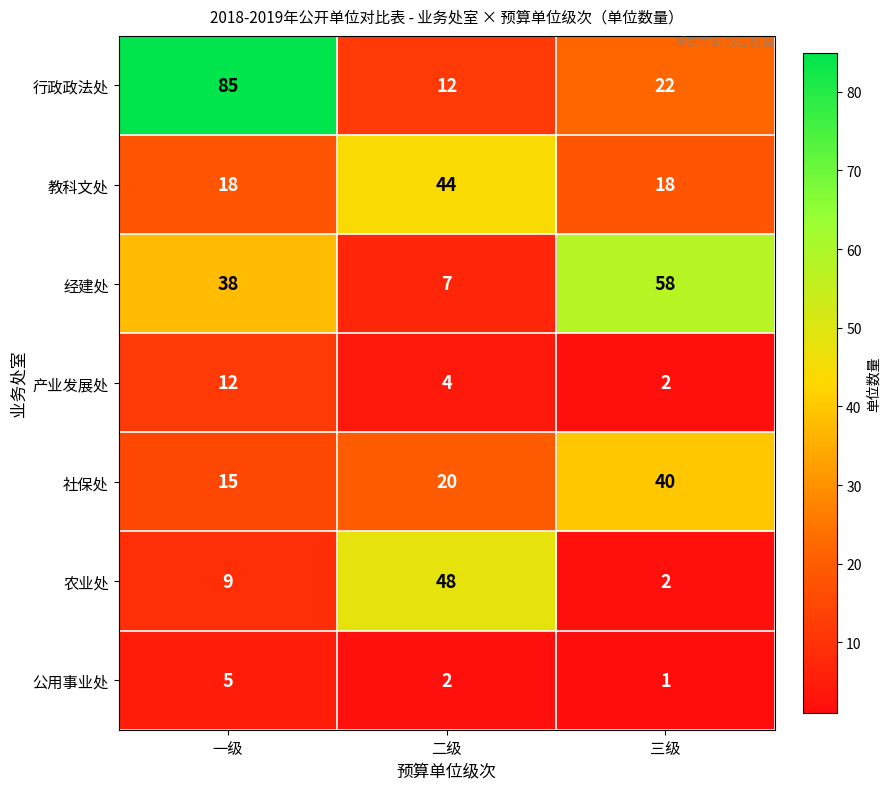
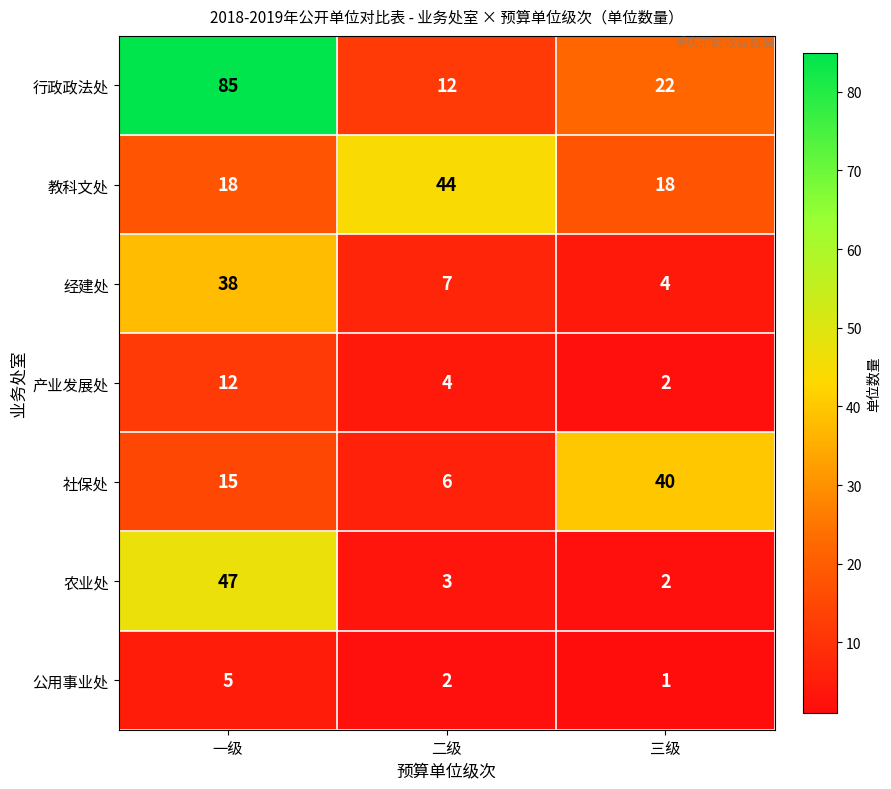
经建处, 三级: 58 -> 4
社保处, 二级: 20 -> 6
农业处, 一级: 9 -> 47
农业处, 二级: 48 -> 3
